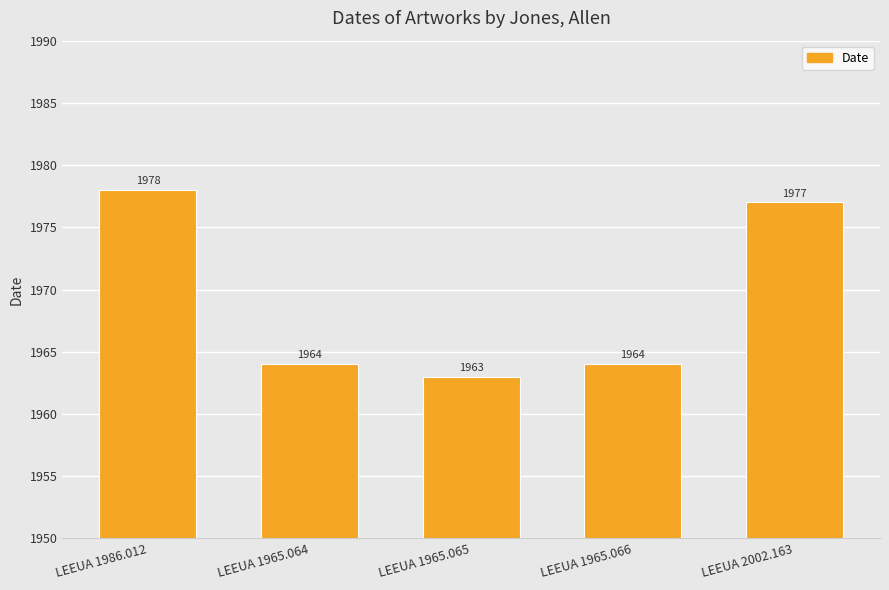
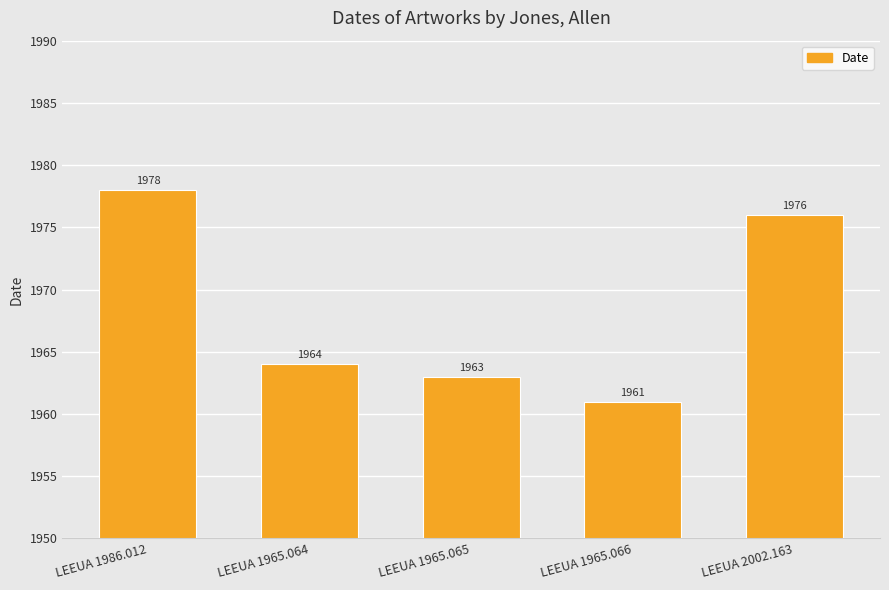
LEEUA 1965.066: 1964 -> 1961
LEEUA 2002.163: 1977 -> 1976
